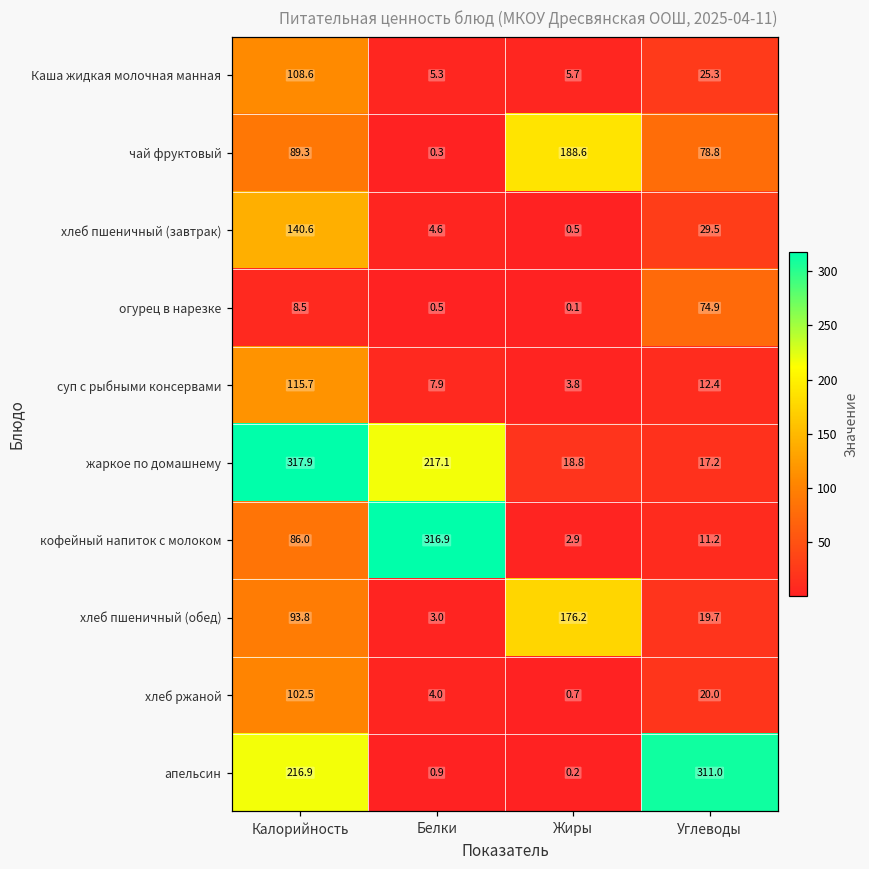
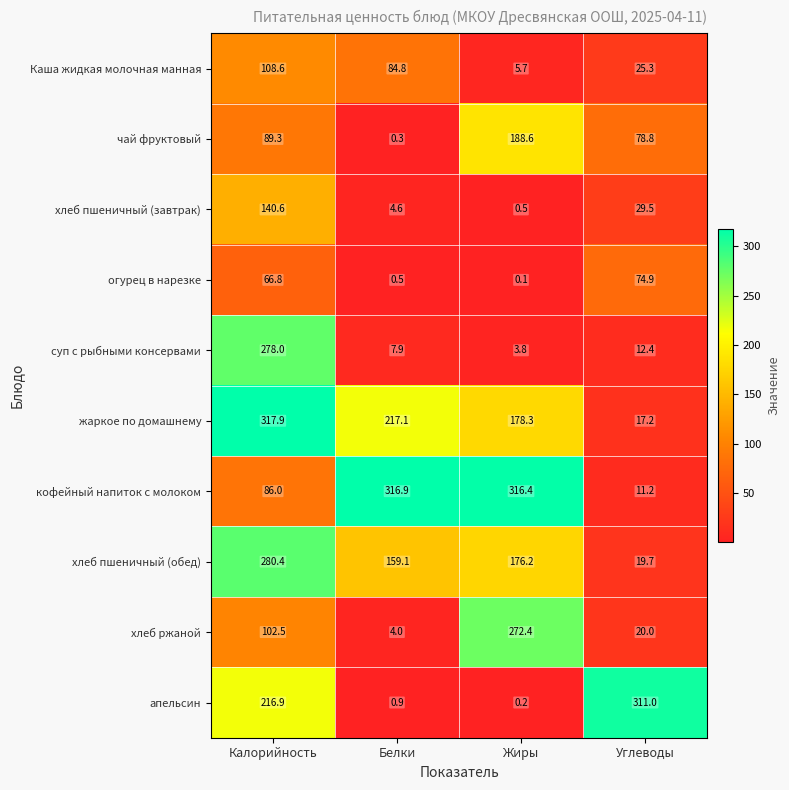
Каша жидкая молочная манная, Белки: 5.3 -> 84.8
огурец в нарезке, Калорийность: 8.5 -> 66.8
суп с рыбными консервами, Калорийность: 115.7 -> 278.0
жаркое по домашнему, Жиры: 18.8 -> 178.3
кофейный напиток с молоком, Жиры: 2.9 -> 316.4
хлеб пшеничный (обед), Калорийность: 93.8 -> 280.4
хлеб пшеничный (обед), Белки: 3.0 -> 159.1
хлеб ржаной, Жиры: 0.7 -> 272.4
